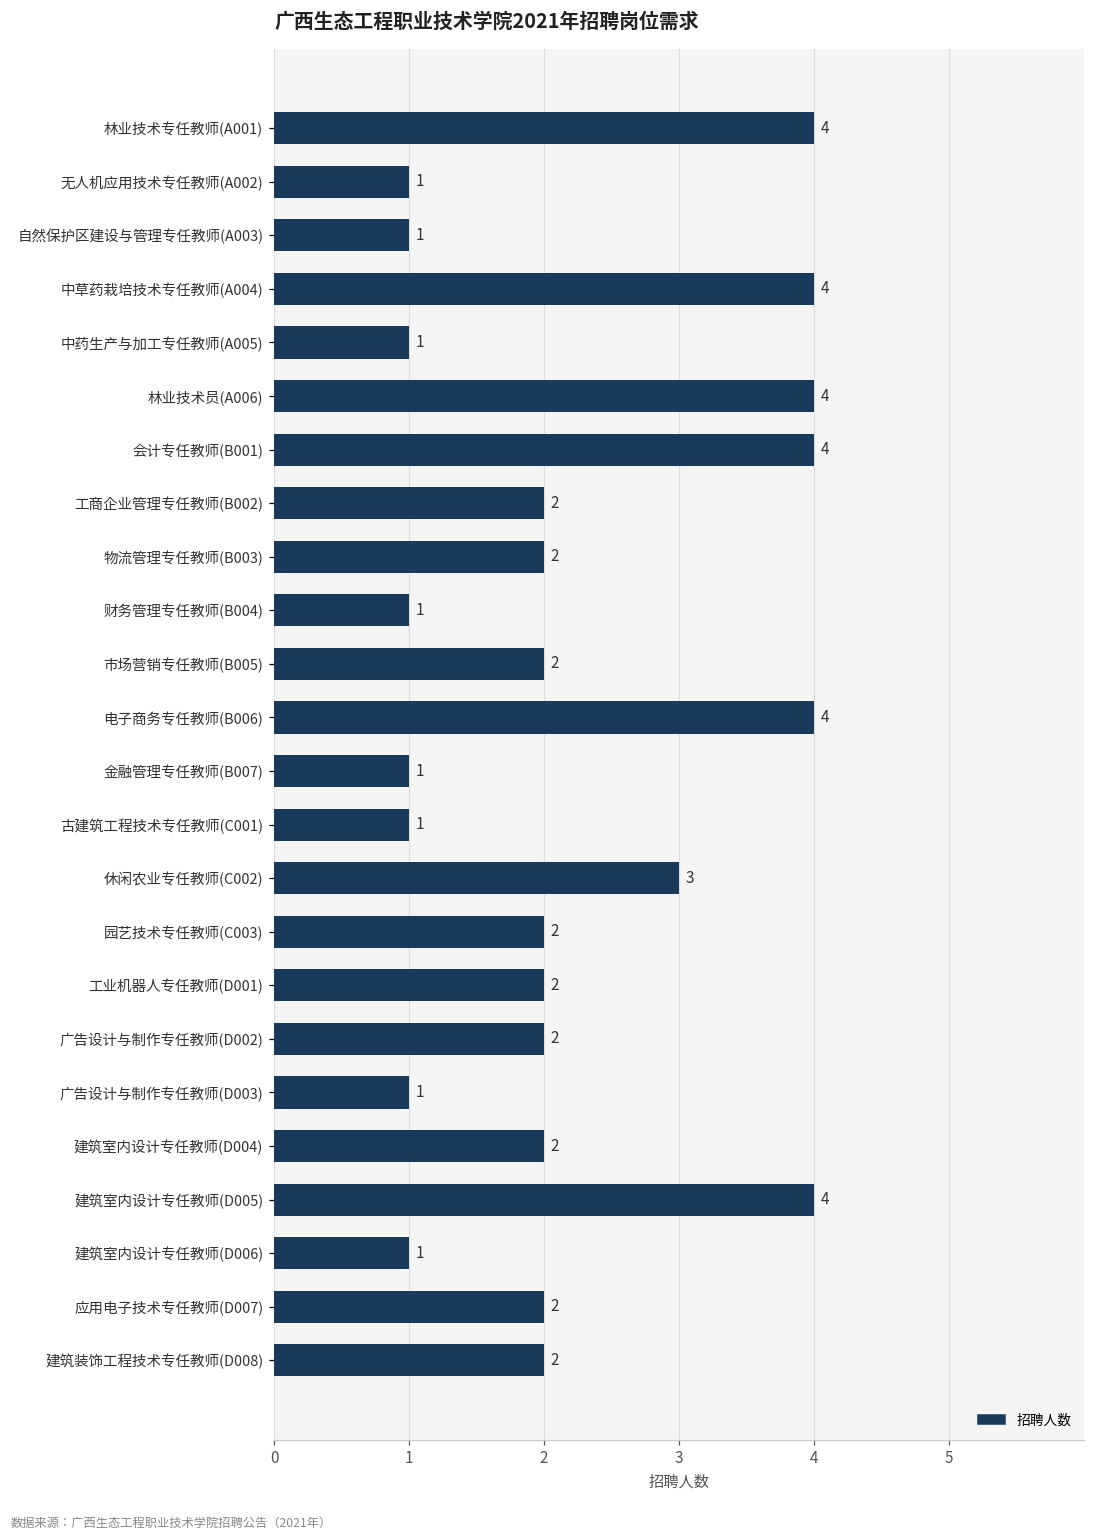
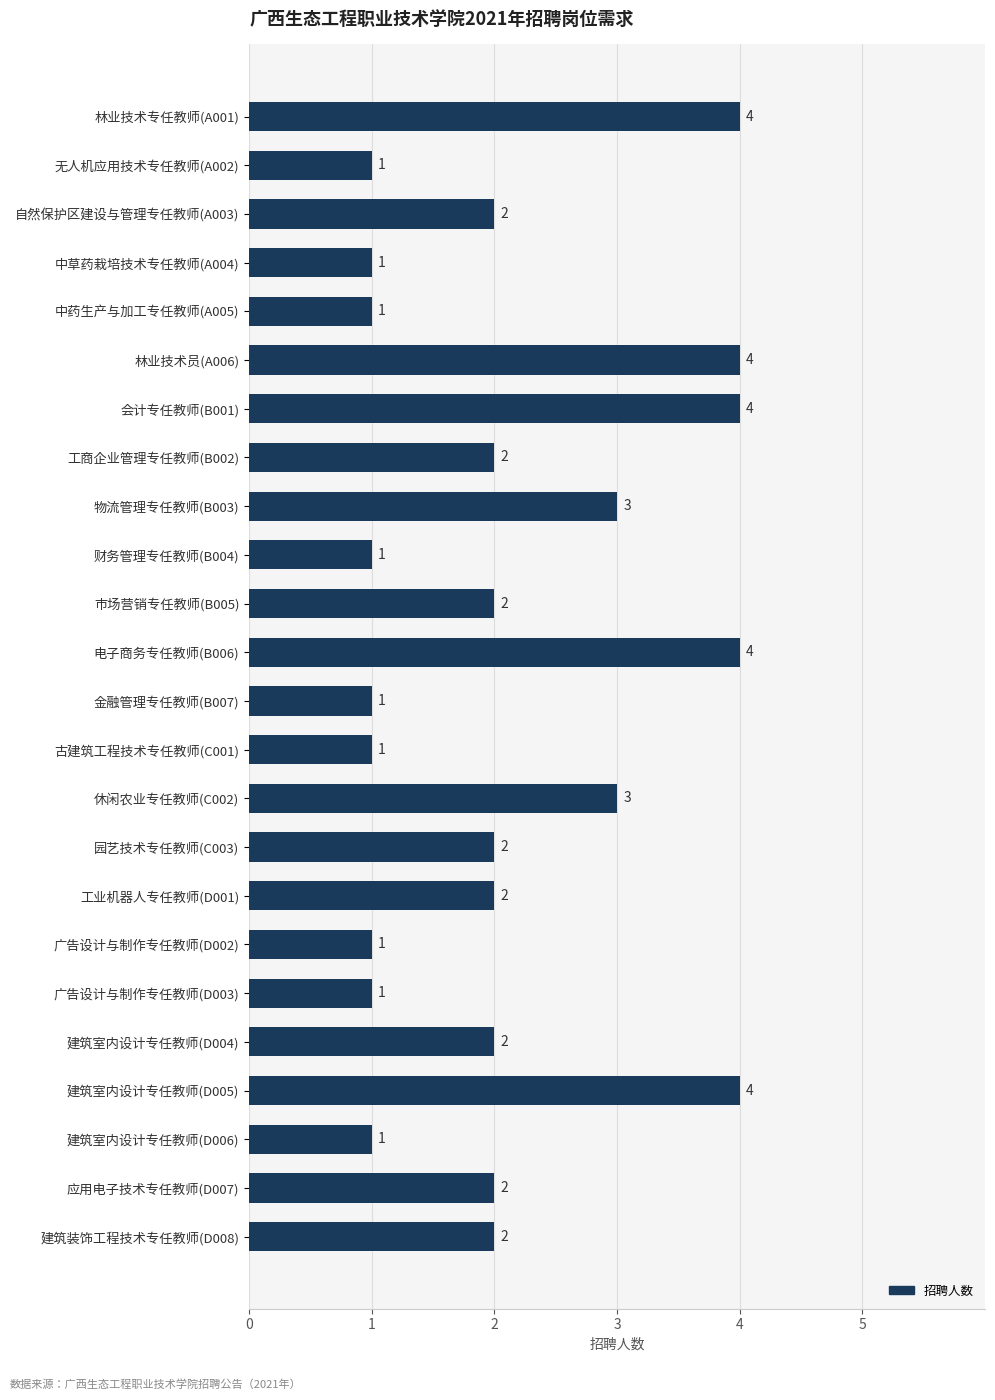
自然保护区建设与管理专任教师(A003): 1 -> 2
中草药栽培技术专任教师(A004): 4 -> 1
物流管理专任教师(B003): 2 -> 3
广告设计与制作专任教师(D002): 2 -> 1
